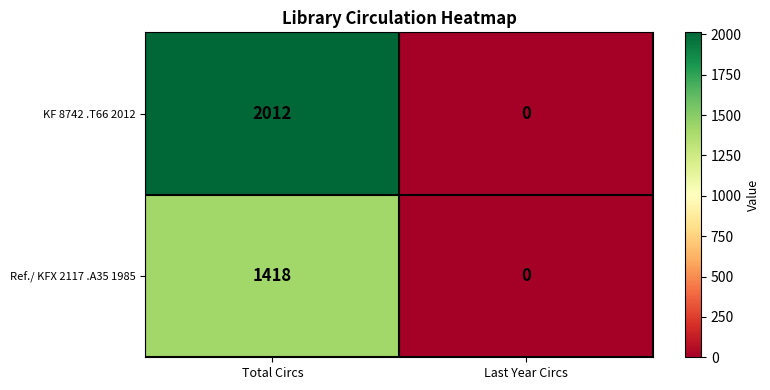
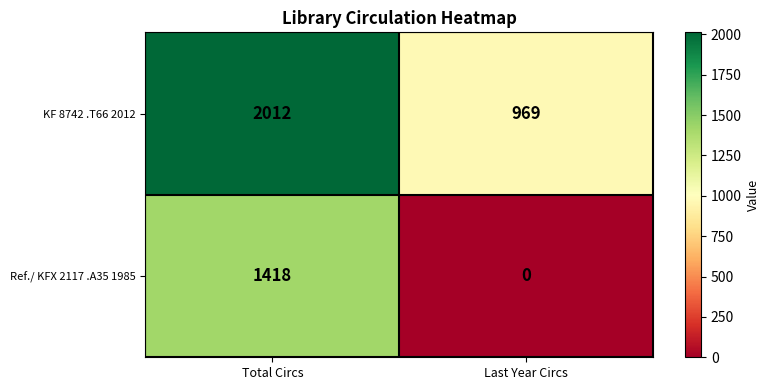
KF 8742 .T66 2012, Last Year Circs: 0 -> 969
